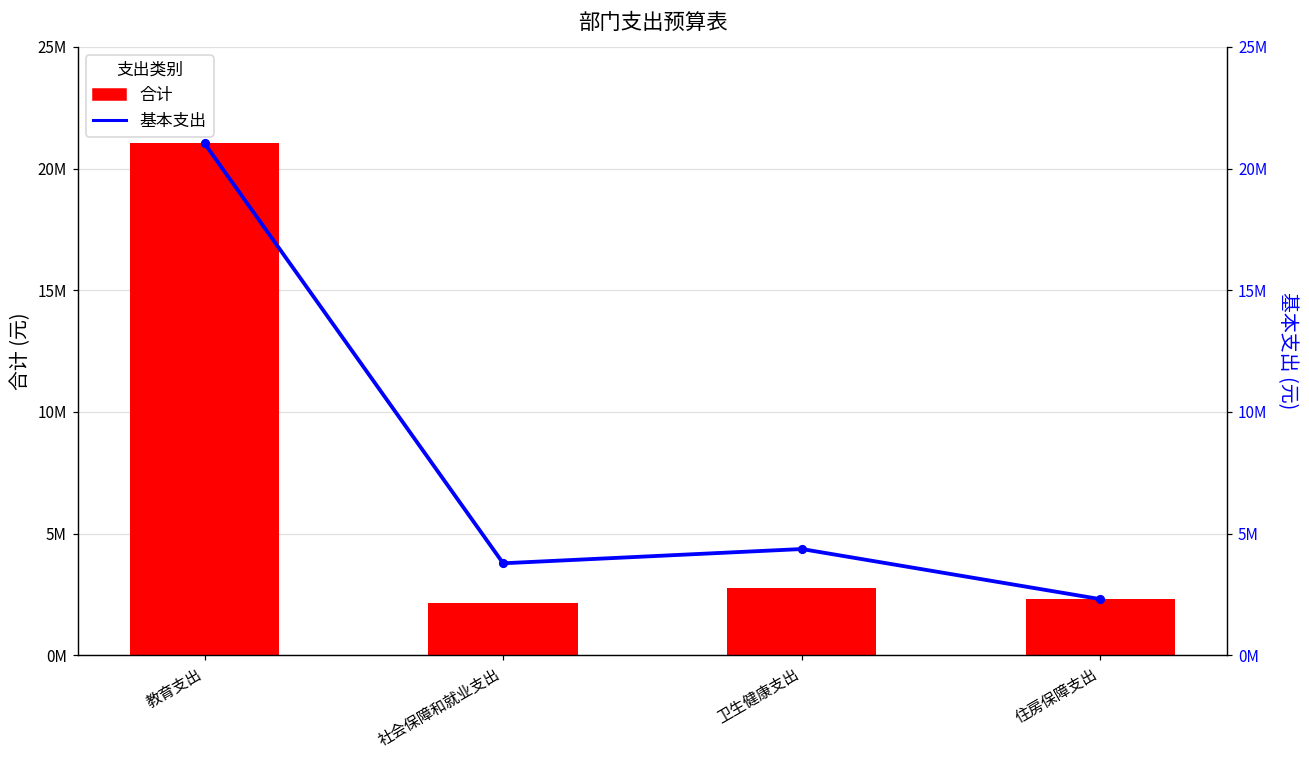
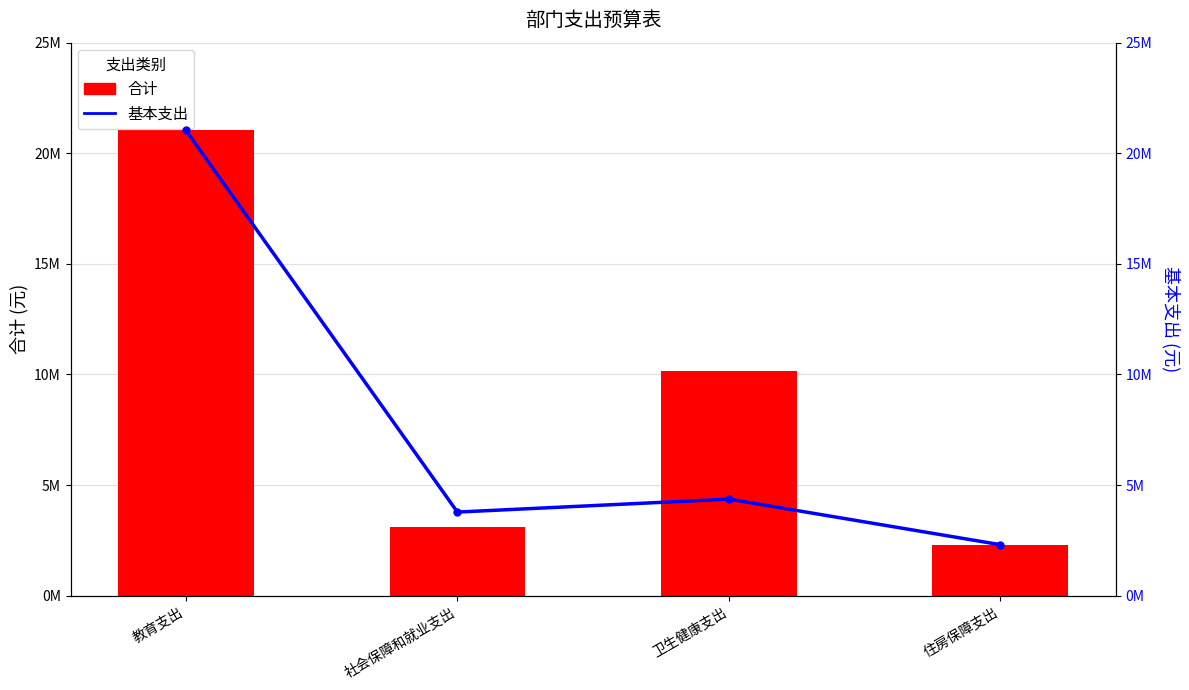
合计, 社会保障和就业支出: 2100000 -> 3100000
合计, 卫生健康支出: 2800000 -> 10200000
